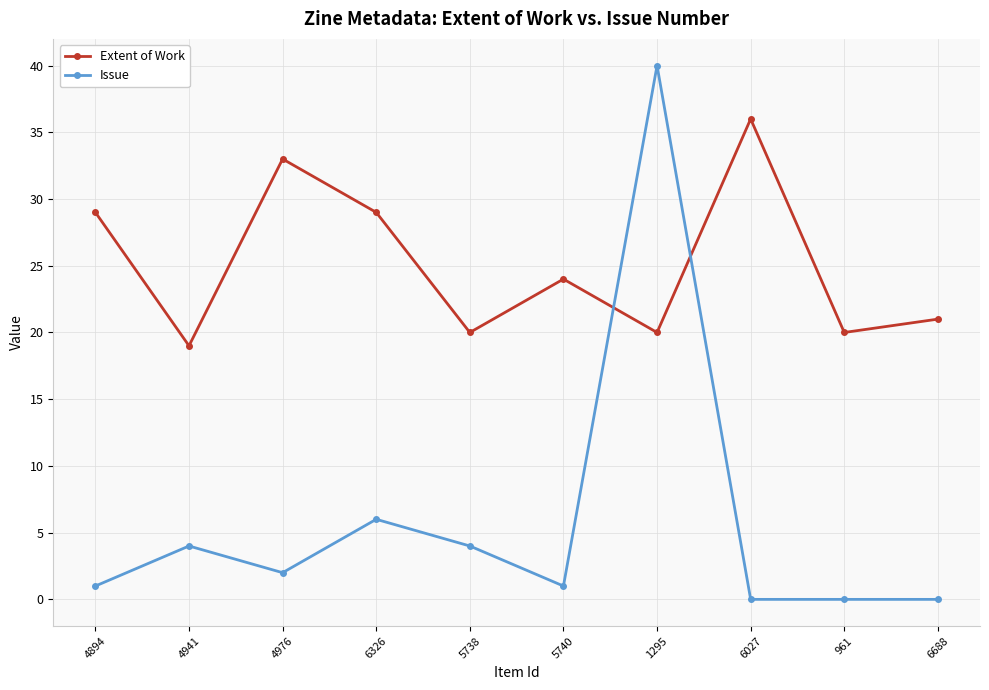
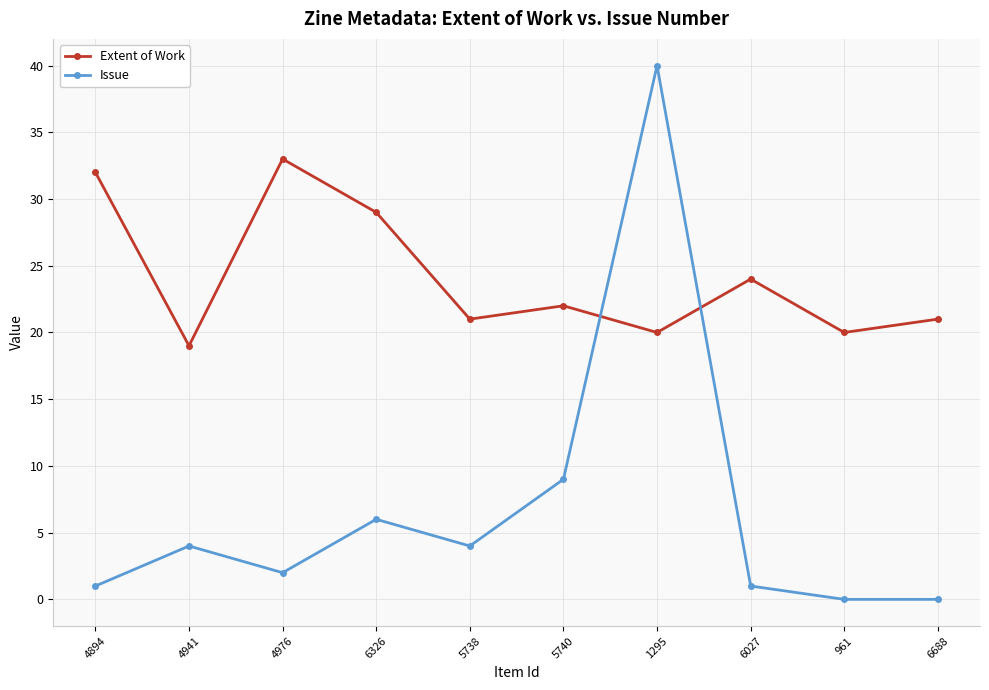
Extent of Work, 4894: 29 -> 32
Extent of Work, 5738: 20 -> 21
Extent of Work, 5740: 24 -> 22
Issue, 5740: 1 -> 9
Extent of Work, 6027: 36 -> 24
Issue, 6027: 0 -> 1
